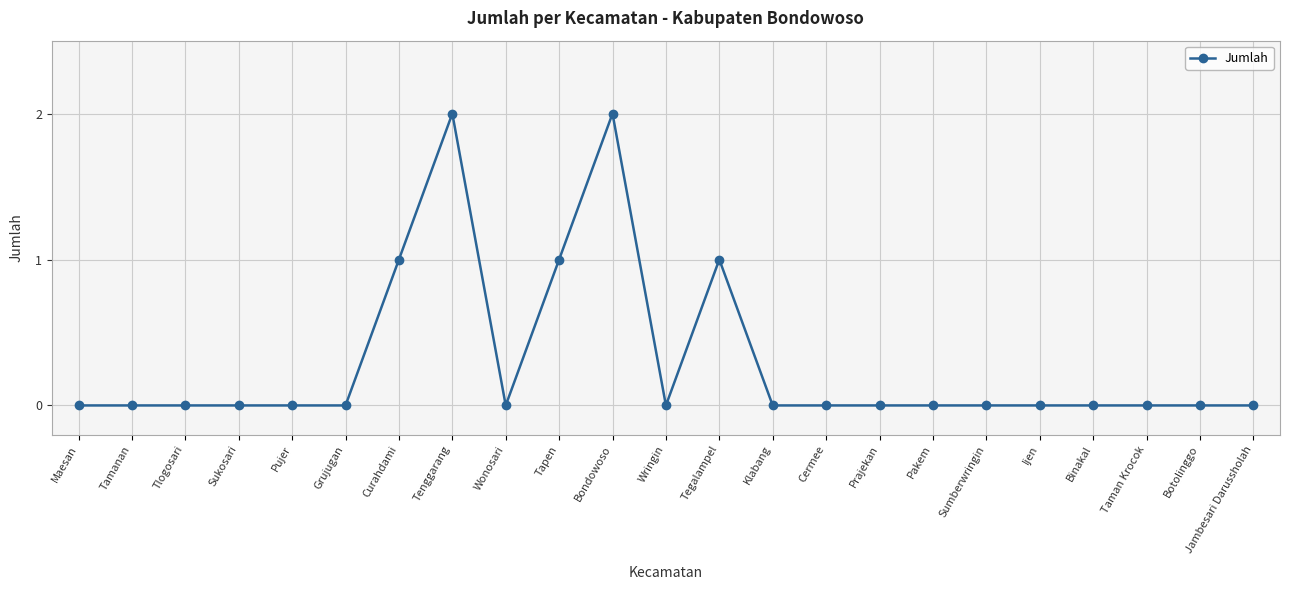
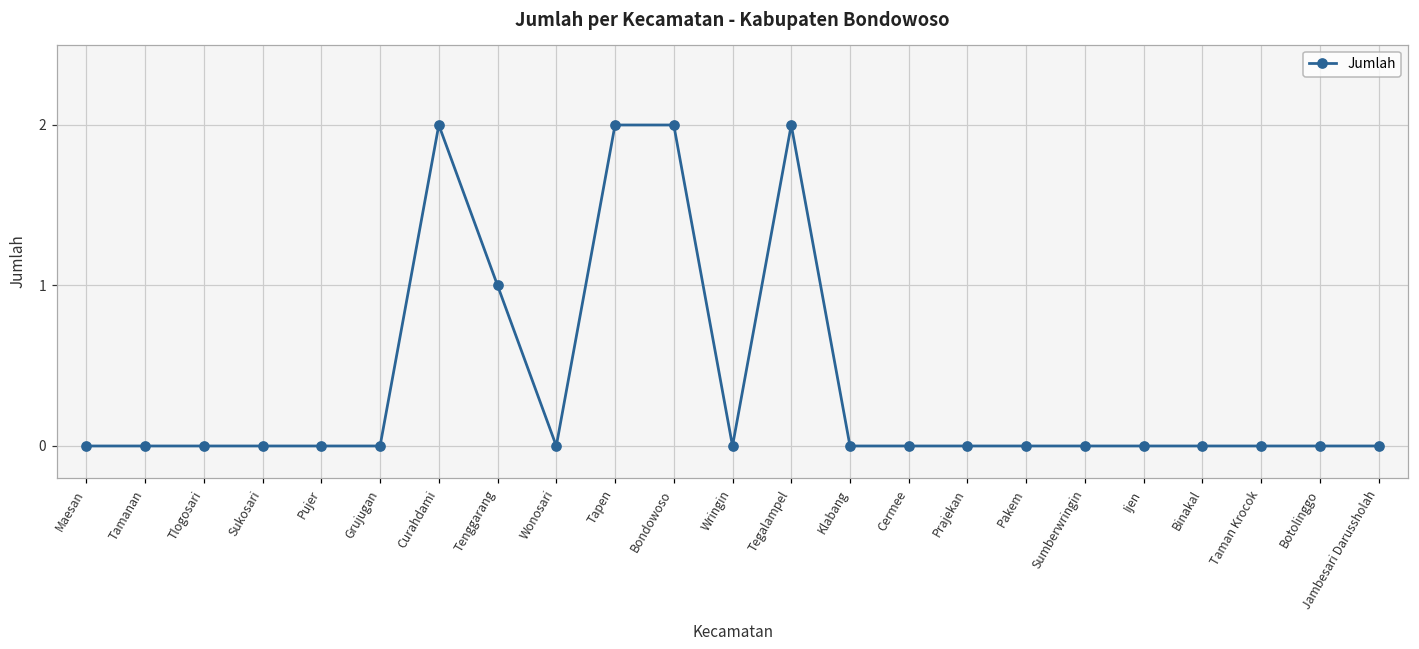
Curahdami: 1 -> 2
Tenggarang: 2 -> 1
Tapen: 1 -> 2
Tegalampel: 1 -> 2
